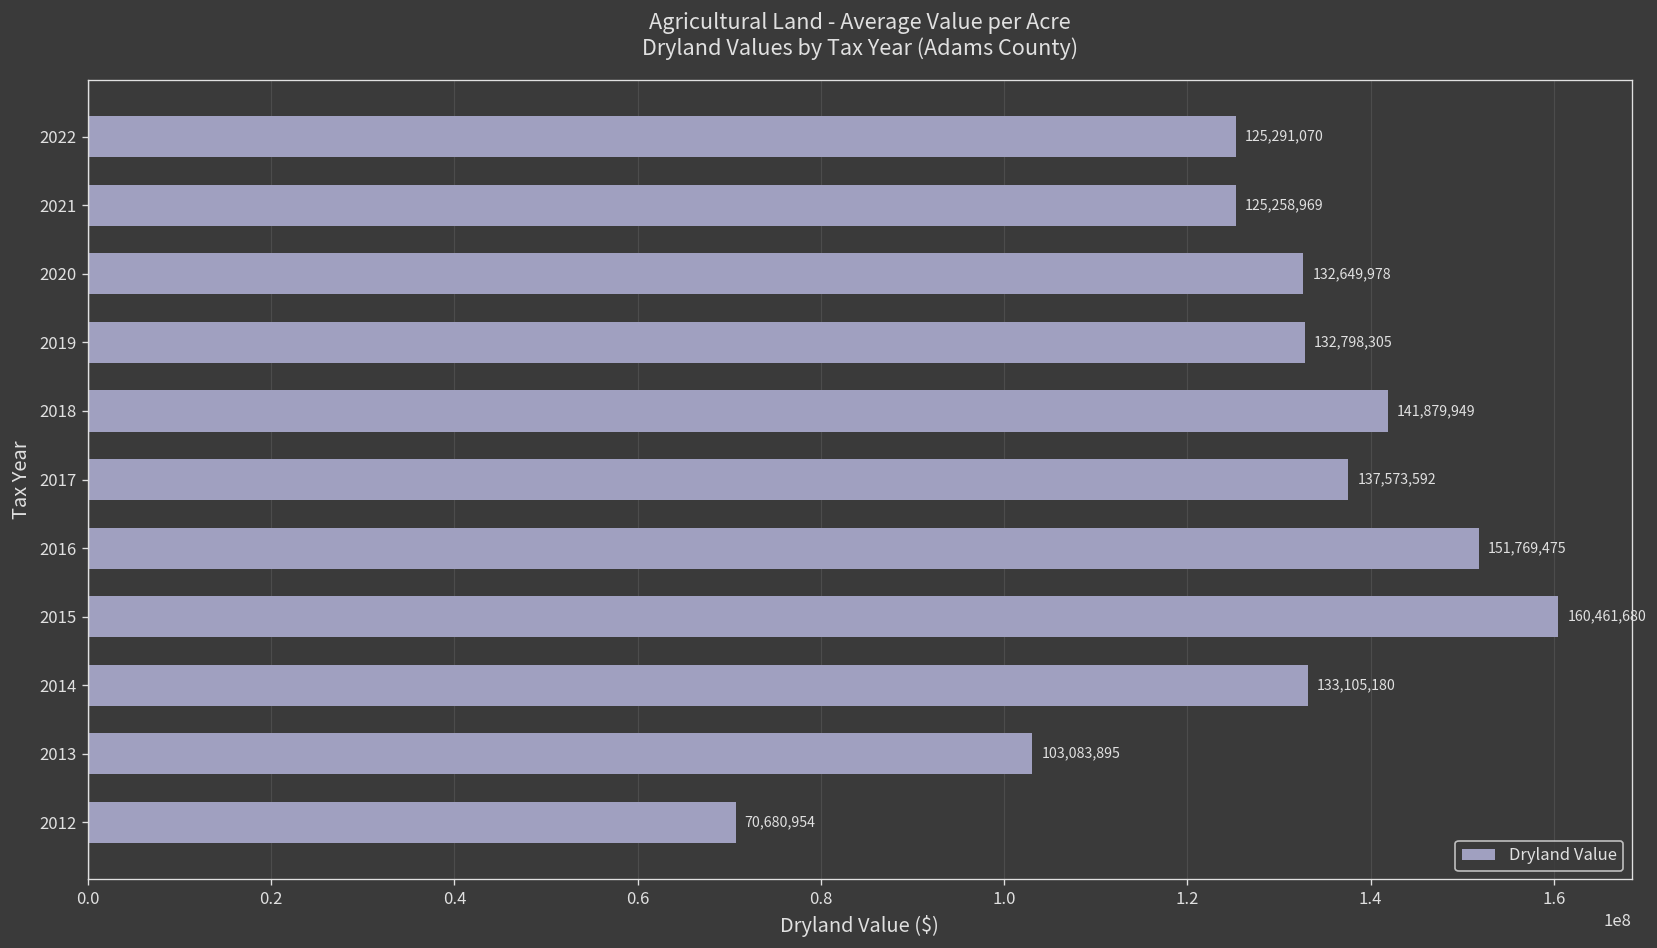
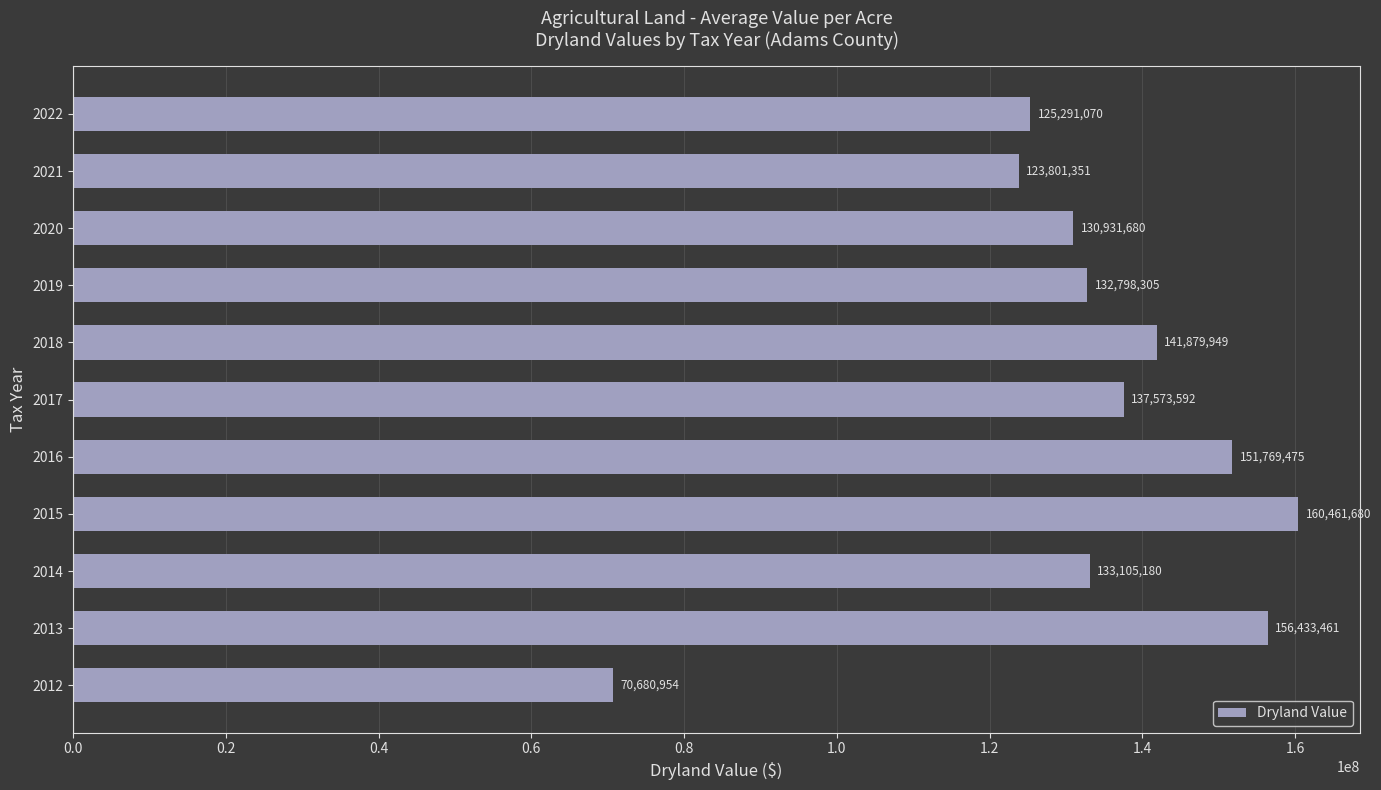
2021: 125,258,969 -> 123,801,351
2020: 132,649,978 -> 130,931,680
2013: 103,083,895 -> 156,433,461
